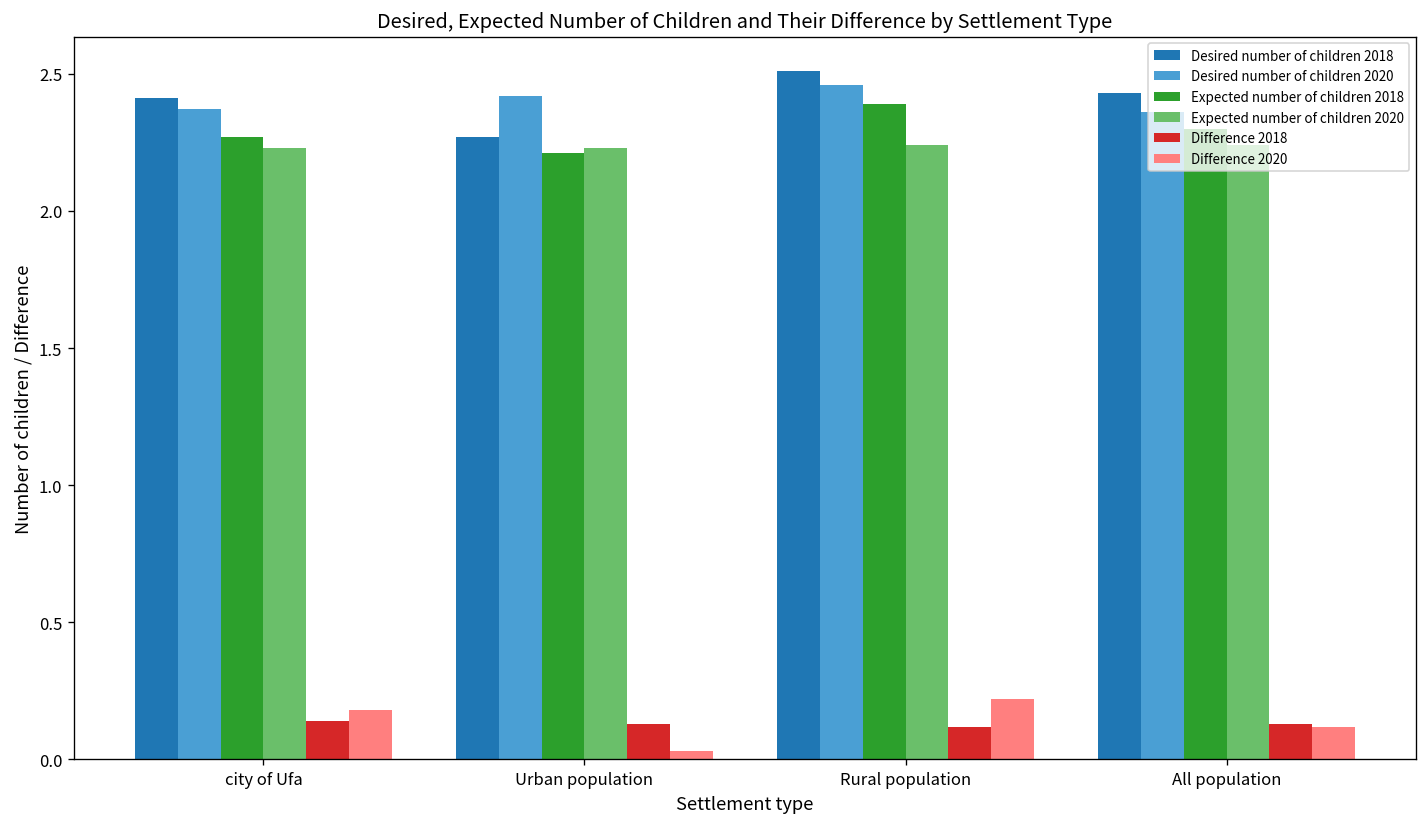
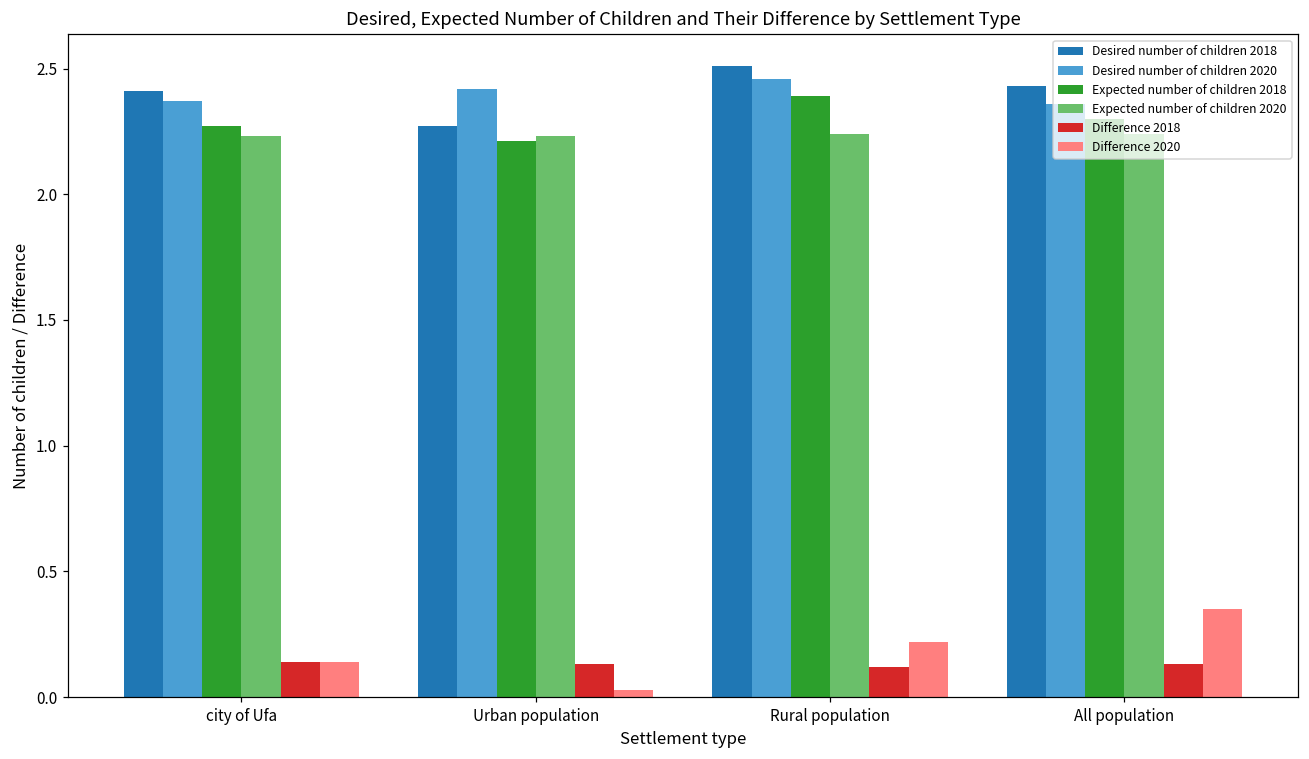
Difference 2020, city of Ufa: 0.18 -> 0.14
Difference 2020, All population: 0.12 -> 0.35
